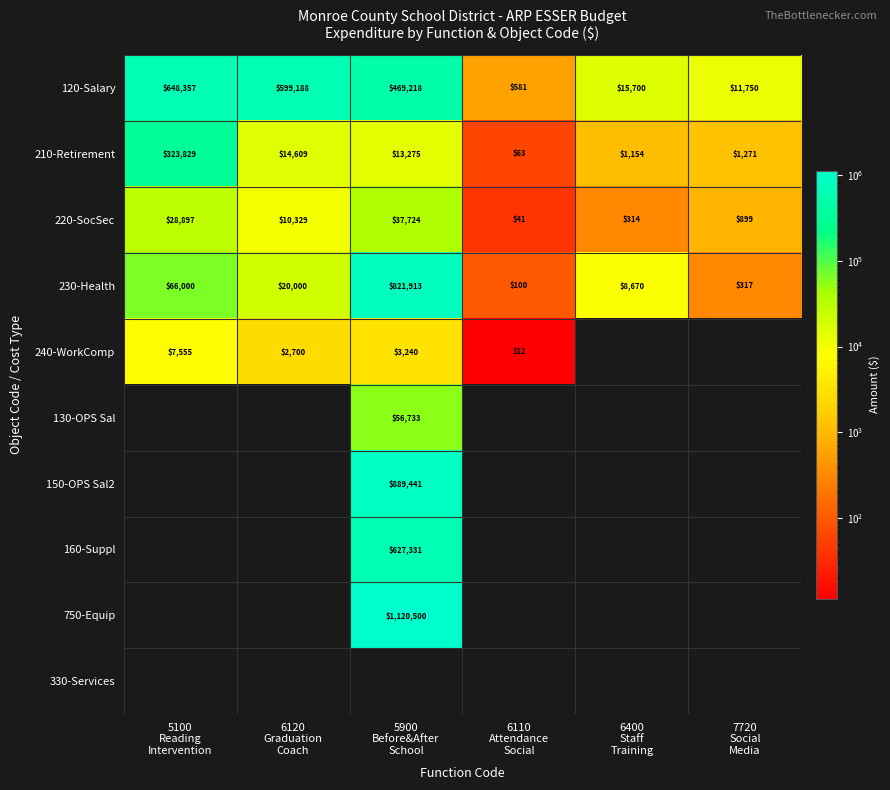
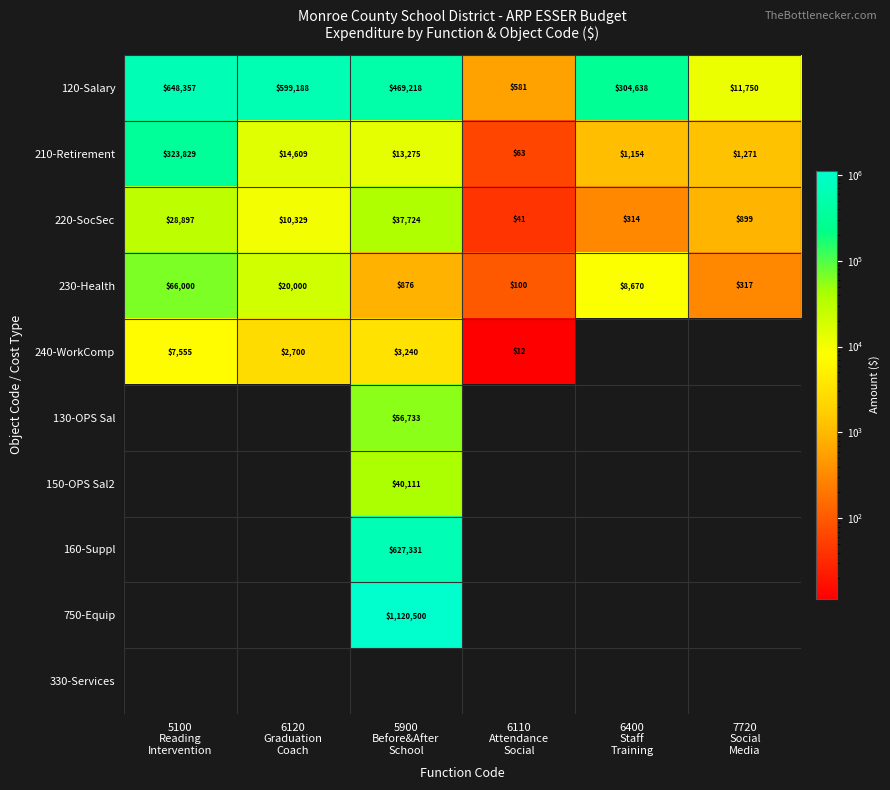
120-Salary, 6400 Staff Training: $15,700 -> $304,638
230-Health, 5900 Before&After School: $821,913 -> $876
150-OPS Sal2, 5900 Before&After School: $889,441 -> $40,111
